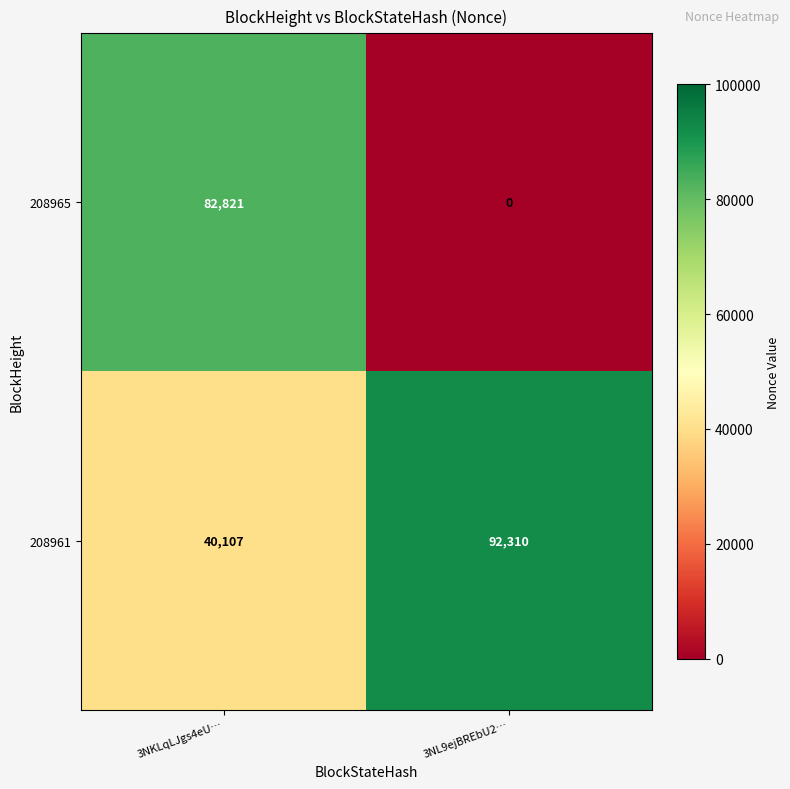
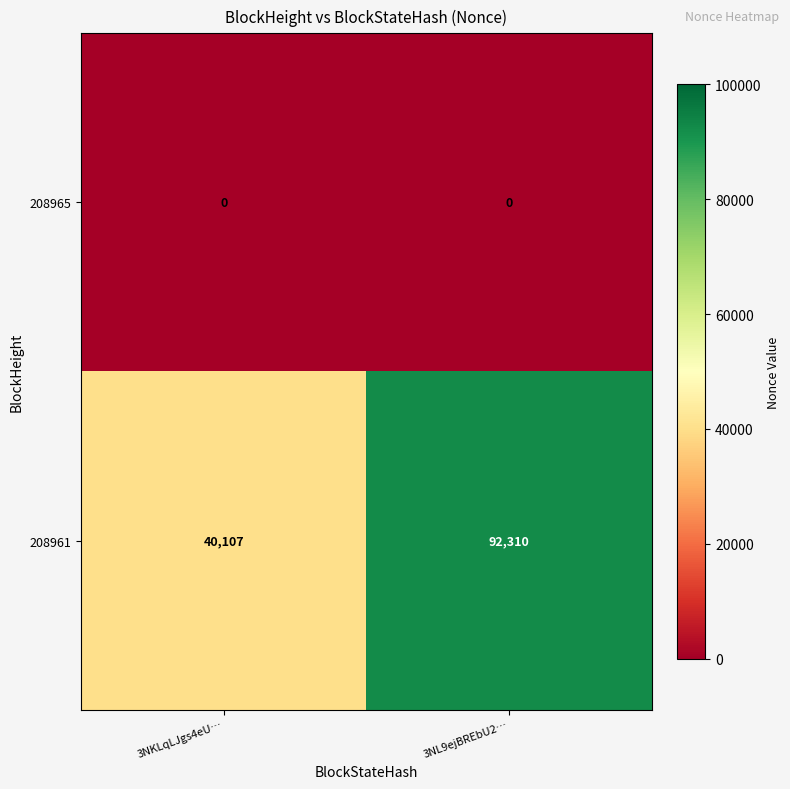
208965, 3NKLqLJgs4eU…: 82,821 -> 0
